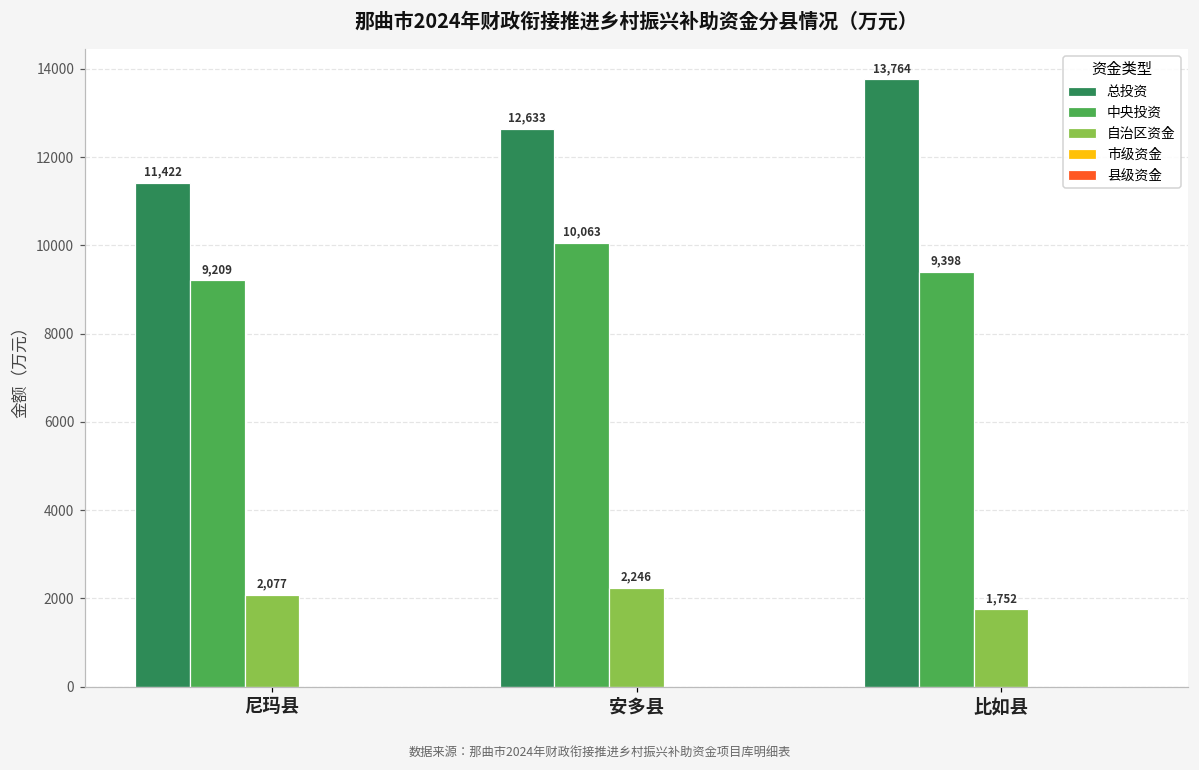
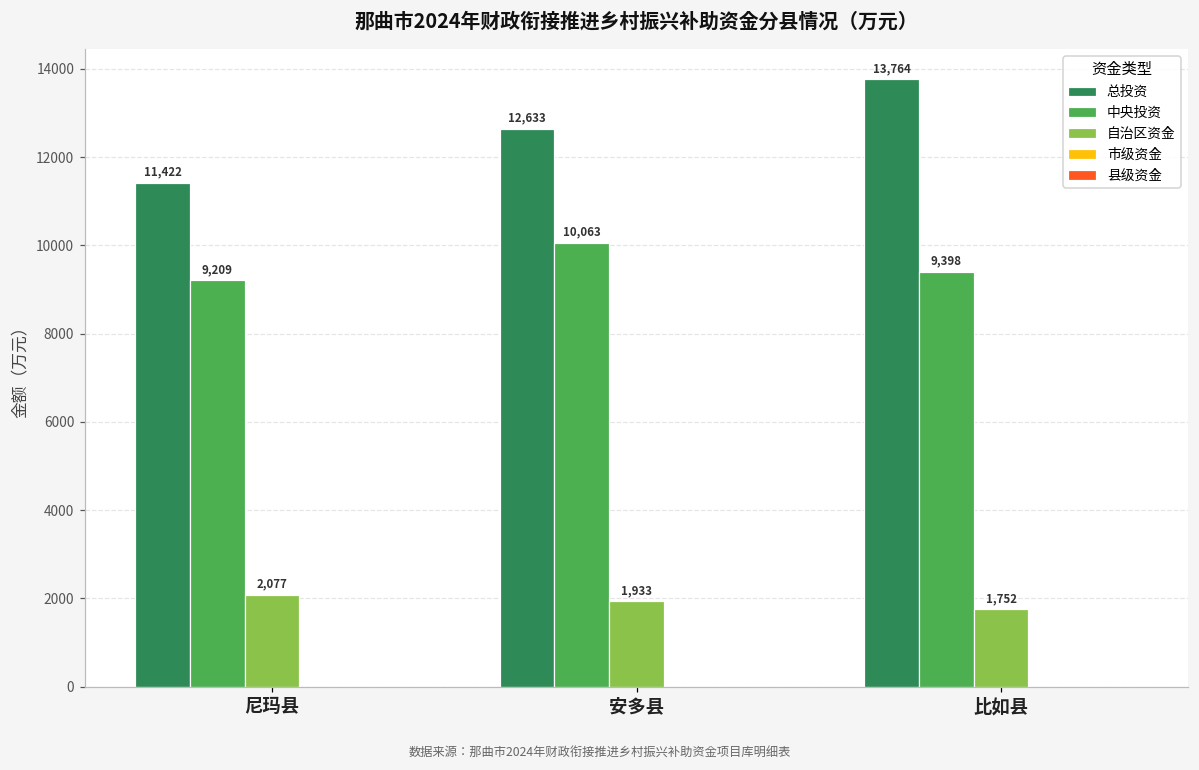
自治区资金, 安多县: 2,246 -> 1,933
